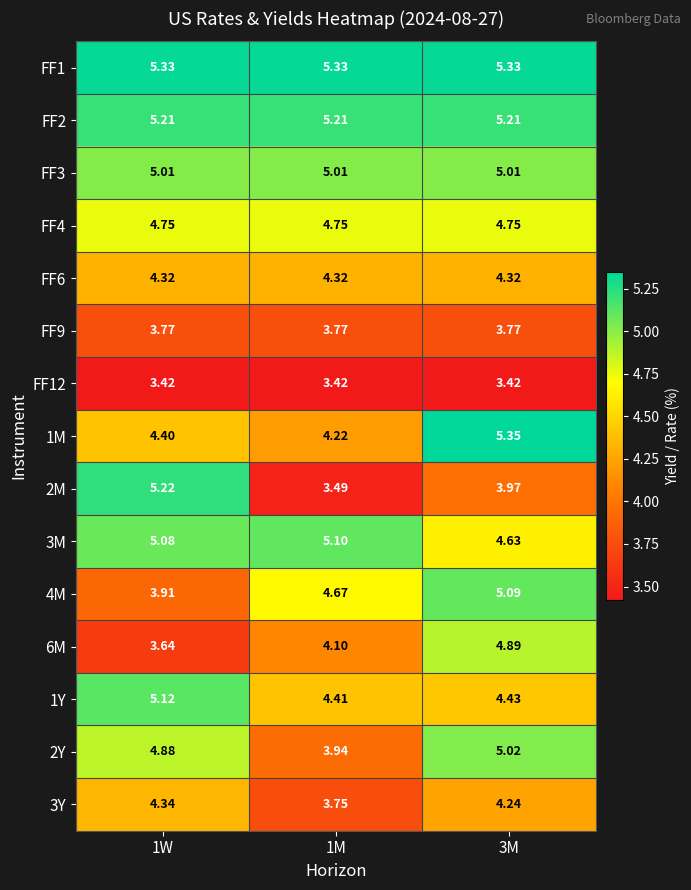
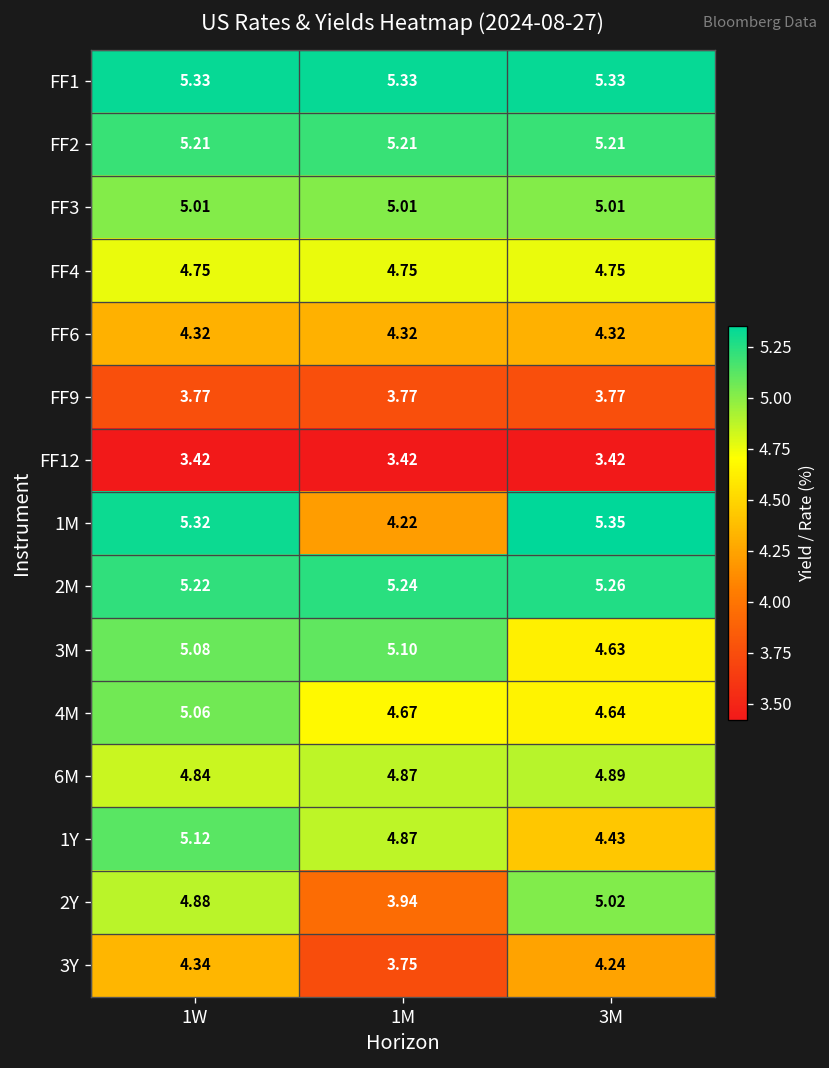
1M, 1W: 4.40 -> 5.32
2M, 1M: 3.49 -> 5.24
2M, 3M: 3.97 -> 5.26
4M, 1W: 3.91 -> 5.06
4M, 3M: 5.09 -> 4.64
6M, 1W: 3.64 -> 4.84
6M, 1M: 4.10 -> 4.87
1Y, 1M: 4.41 -> 4.87
